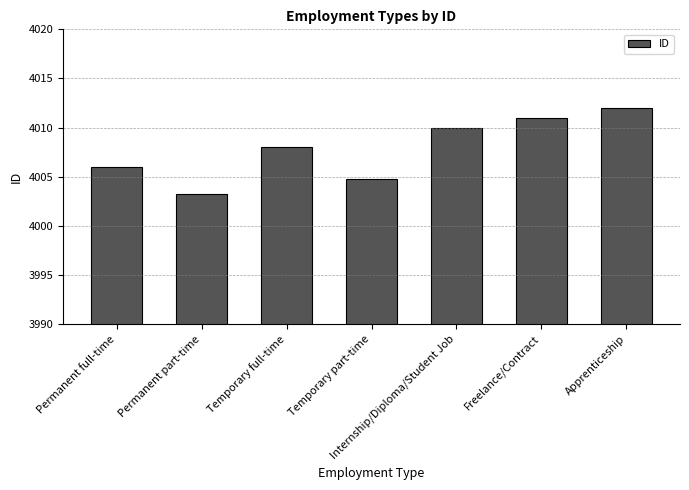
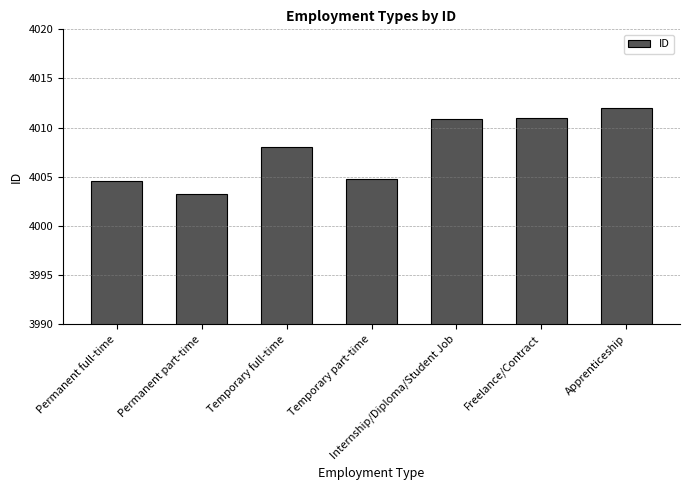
Permanent full-time: 4006 -> 4005
Internship/Diploma/Student Job: 4010 -> 4011
